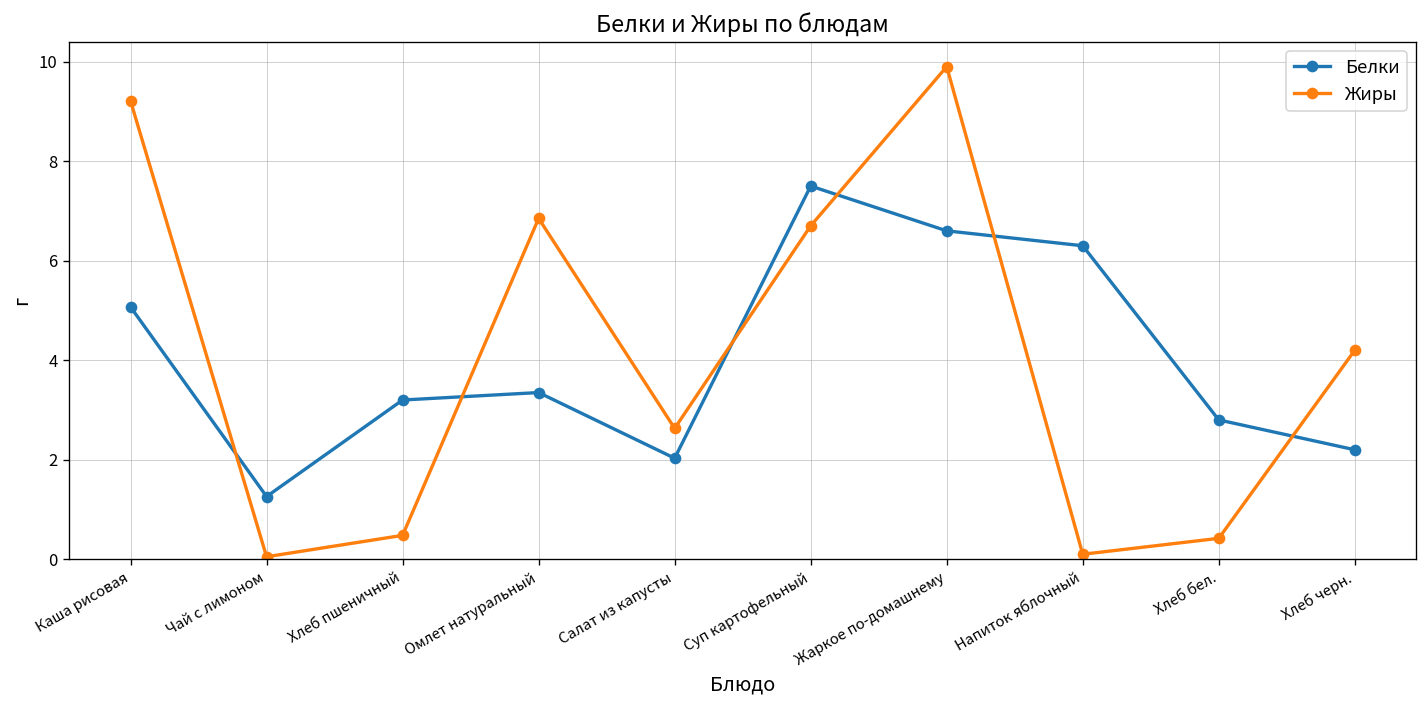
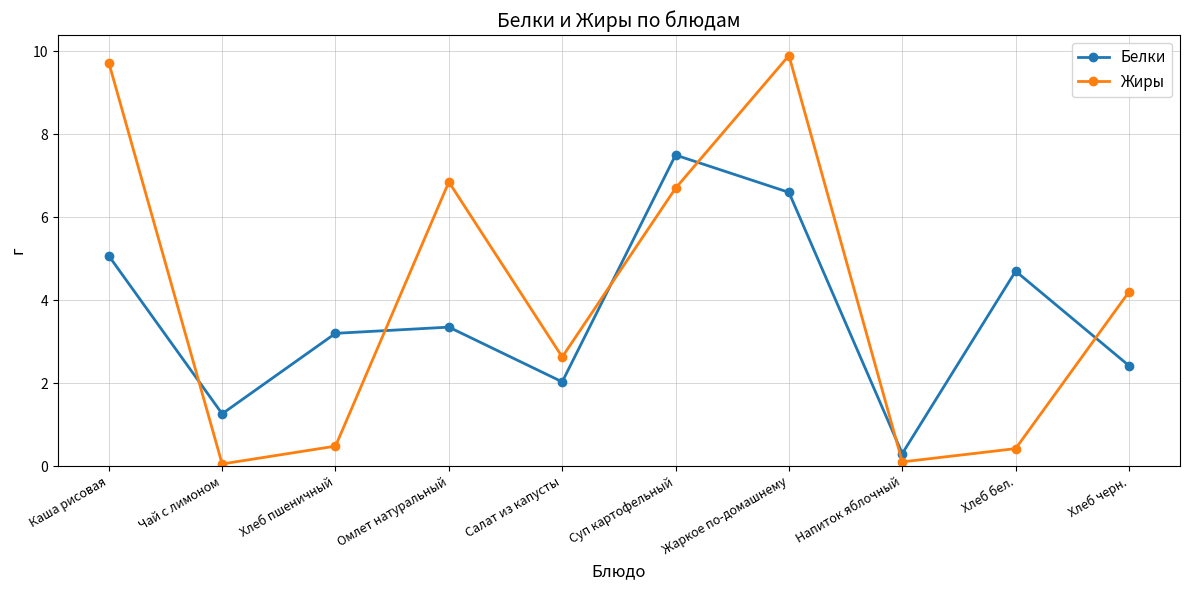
Жиры, Каша рисовая: 9.2 -> 9.7
Белки, Напиток яблочный: 6.3 -> 0.3
Белки, Хлеб бел.: 2.8 -> 4.7
Белки, Хлеб черн.: 2.2 -> 2.4
